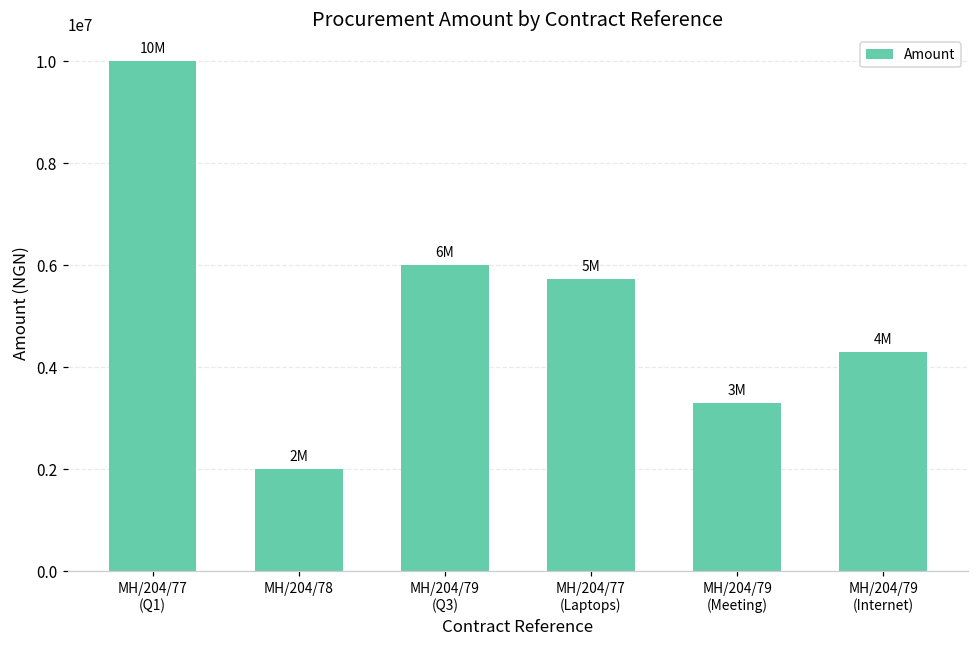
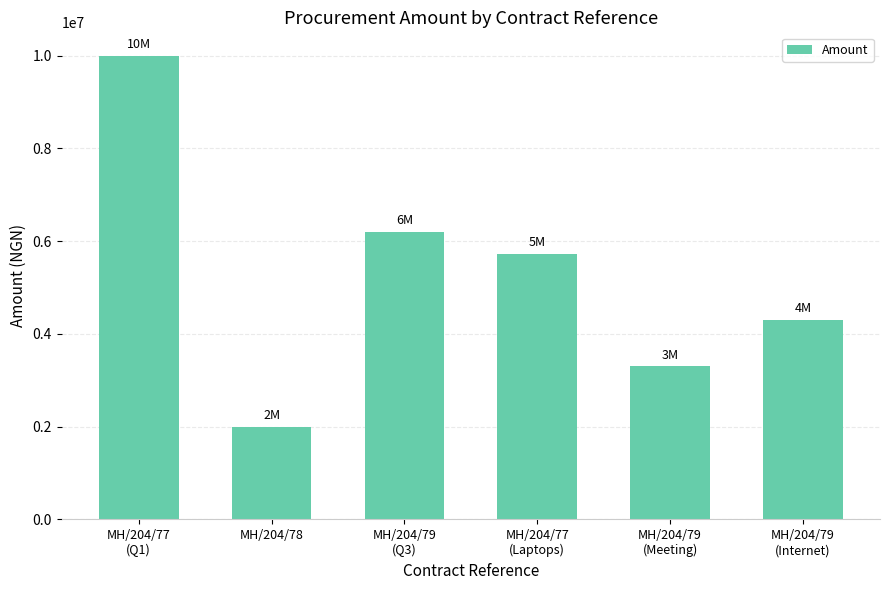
MH/204/79 (Q3): 6000000 -> 6200000
